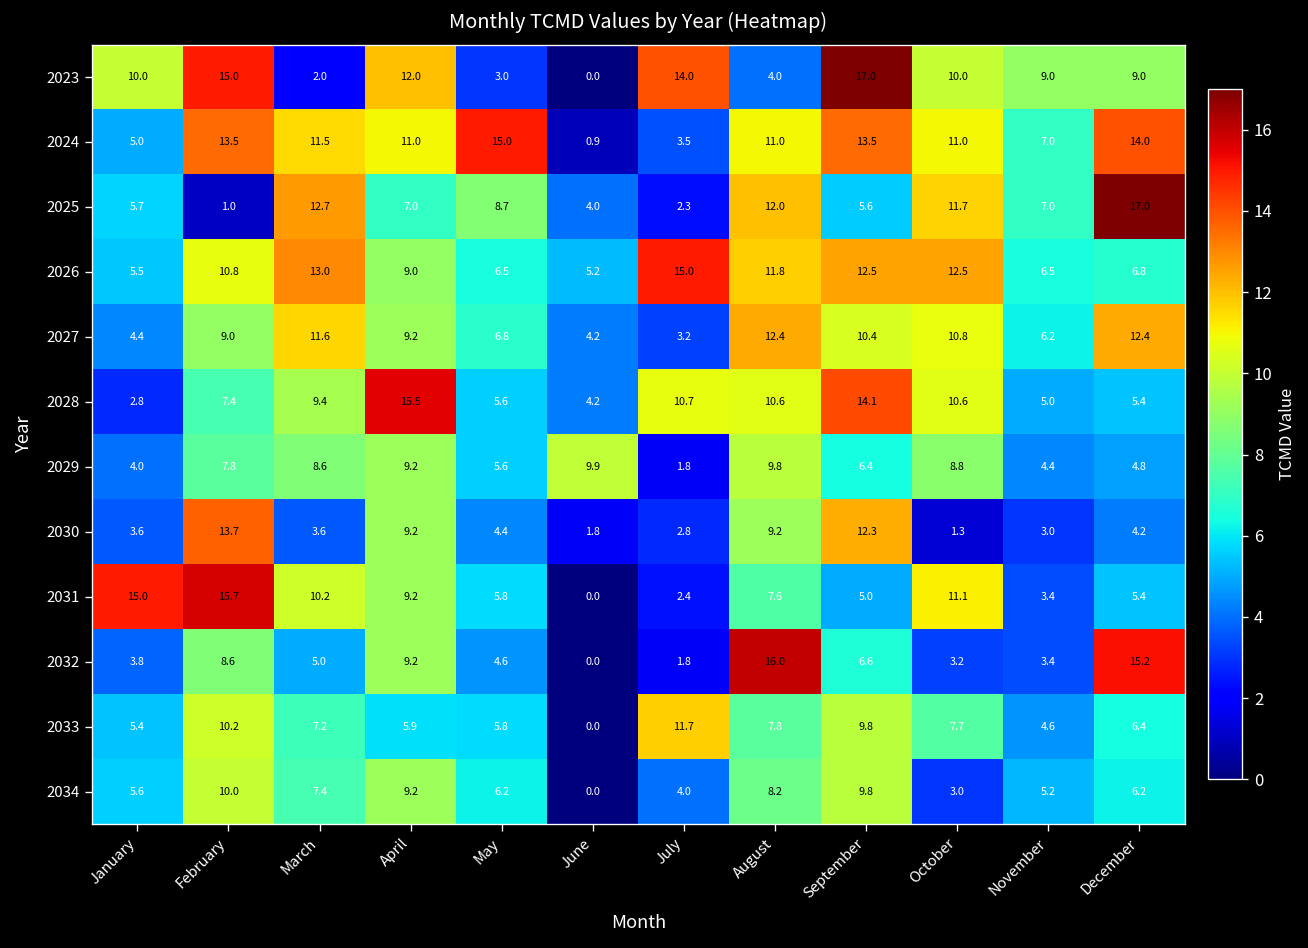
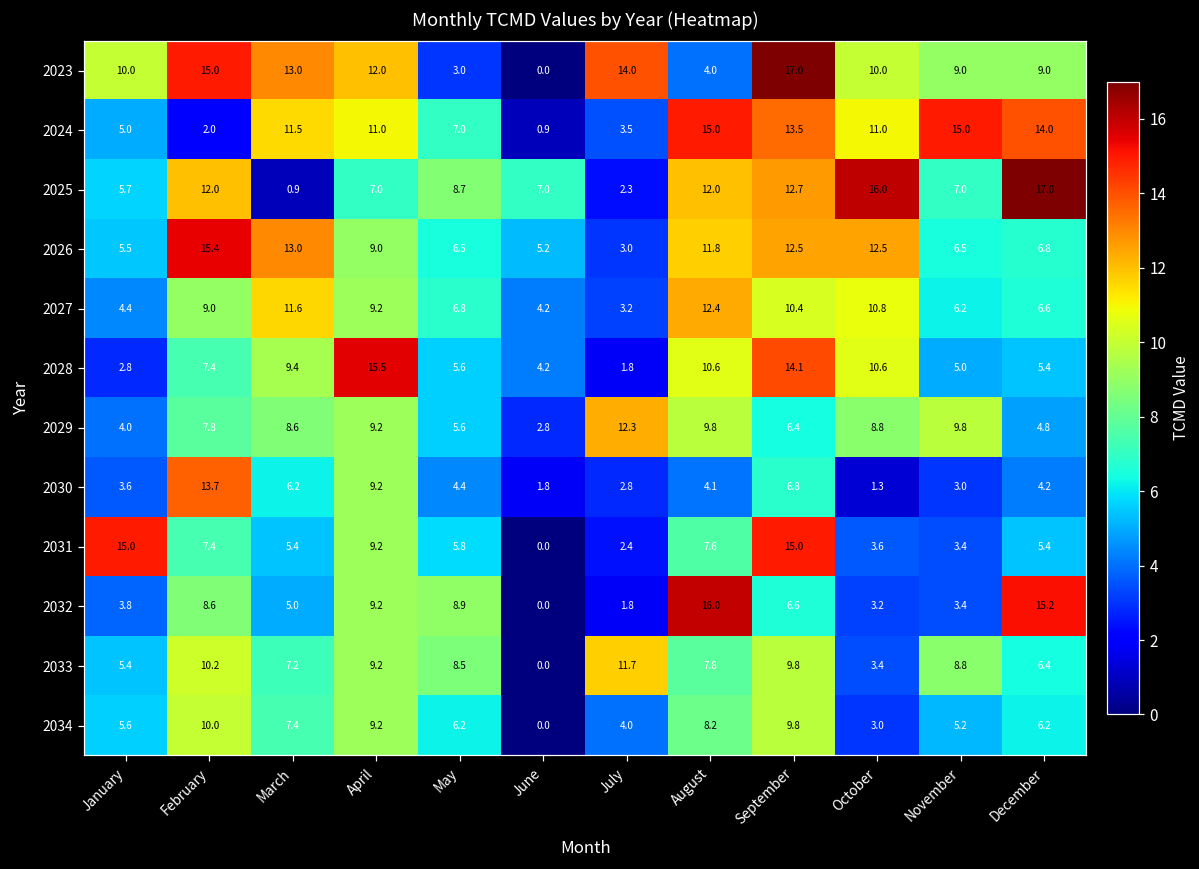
2023, March: 2.0 -> 13.0
2024, February: 13.5 -> 2.0
2024, May: 15.0 -> 7.0
2024, August: 11.0 -> 15.0
2024, November: 7.0 -> 15.0
2025, February: 1.0 -> 12.0
2025, March: 12.7 -> 0.9
2025, June: 4.0 -> 7.0
2025, September: 5.6 -> 12.7
2025, October: 11.7 -> 16.0
2026, February: 10.8 -> 15.4
2026, July: 15.0 -> 3.0
2027, December: 12.4 -> 6.6
2028, July: 10.7 -> 1.8
2029, June: 9.9 -> 2.8
2029, July: 1.8 -> 12.3
2029, November: 4.4 -> 9.8
2030, March: 3.6 -> 6.2
2030, August: 9.2 -> 4.1
2030, September: 12.3 -> 6.8
2031, February: 15.7 -> 7.4
2031, March: 10.2 -> 5.4
2031, September: 5.0 -> 15.0
2031, October: 11.1 -> 3.6
2032, May: 4.6 -> 8.9
2033, April: 5.9 -> 9.2
2033, May: 5.8 -> 8.5
2033, October: 7.7 -> 3.4
2033, November: 4.6 -> 8.8
